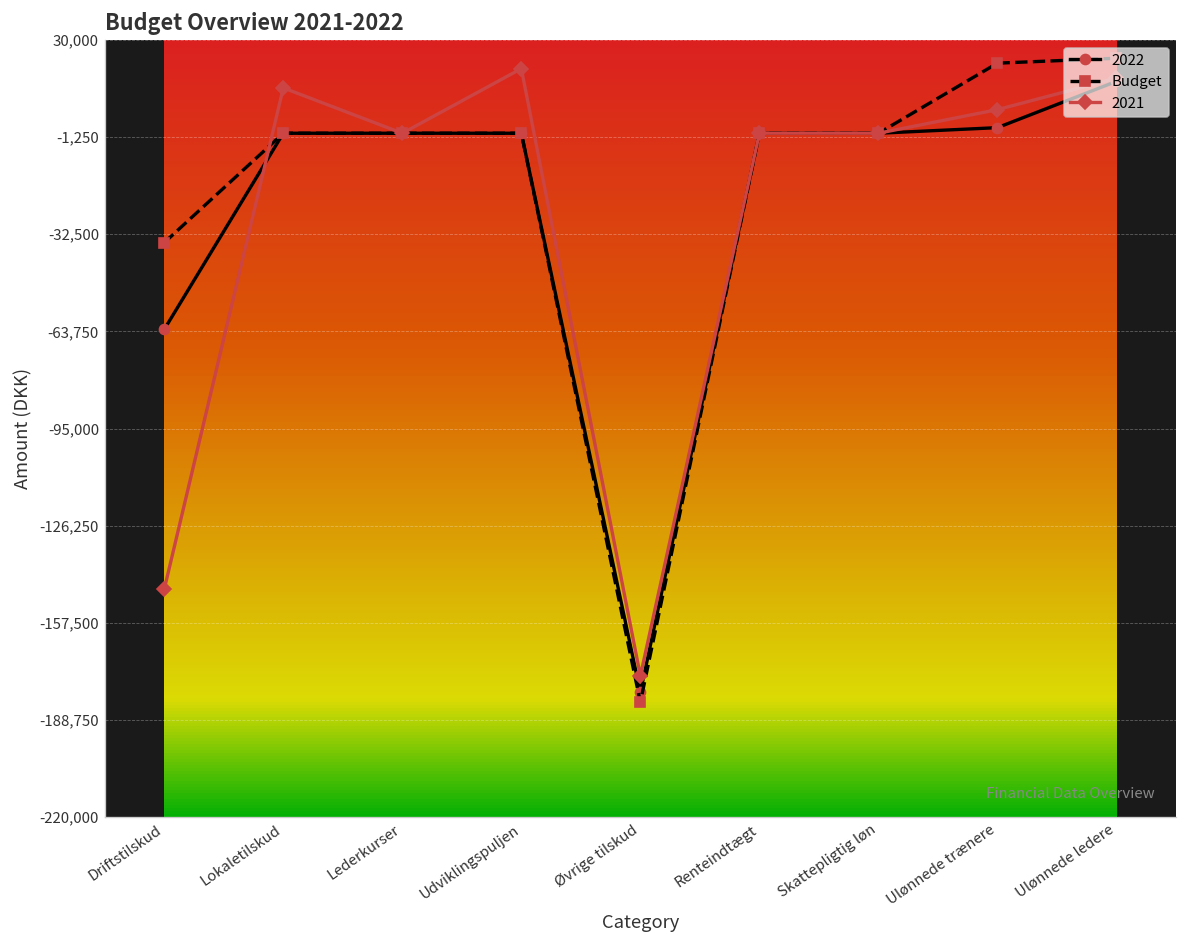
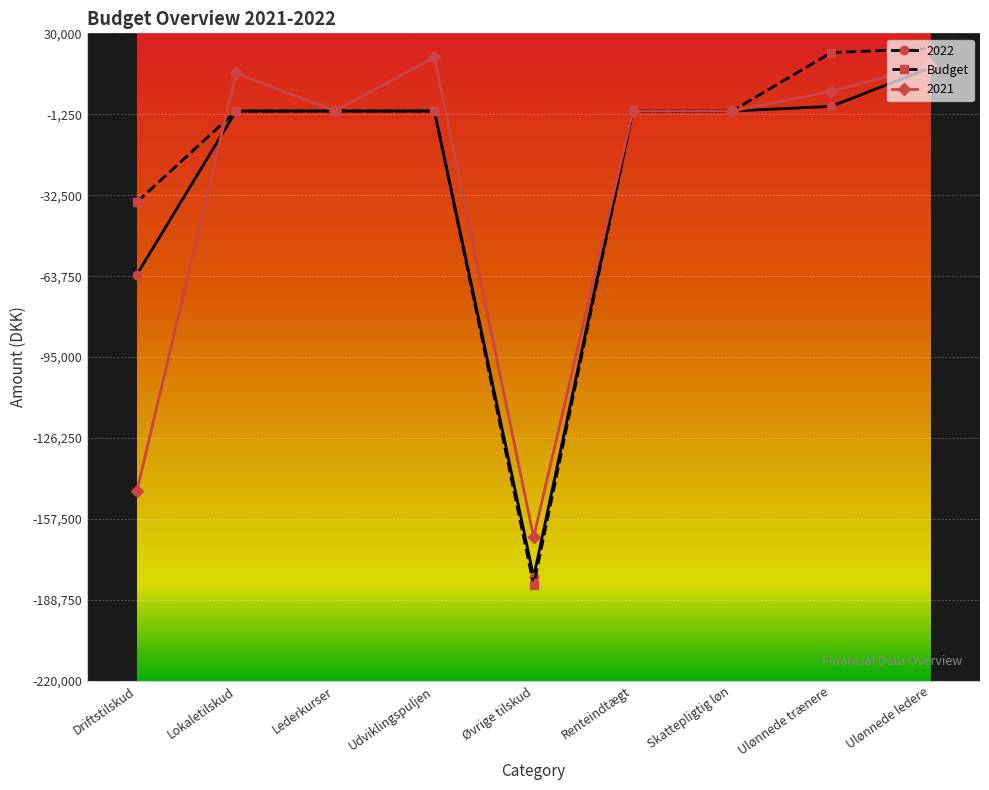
2021, Øvrige tilskud: -175,000 -> -165,000
